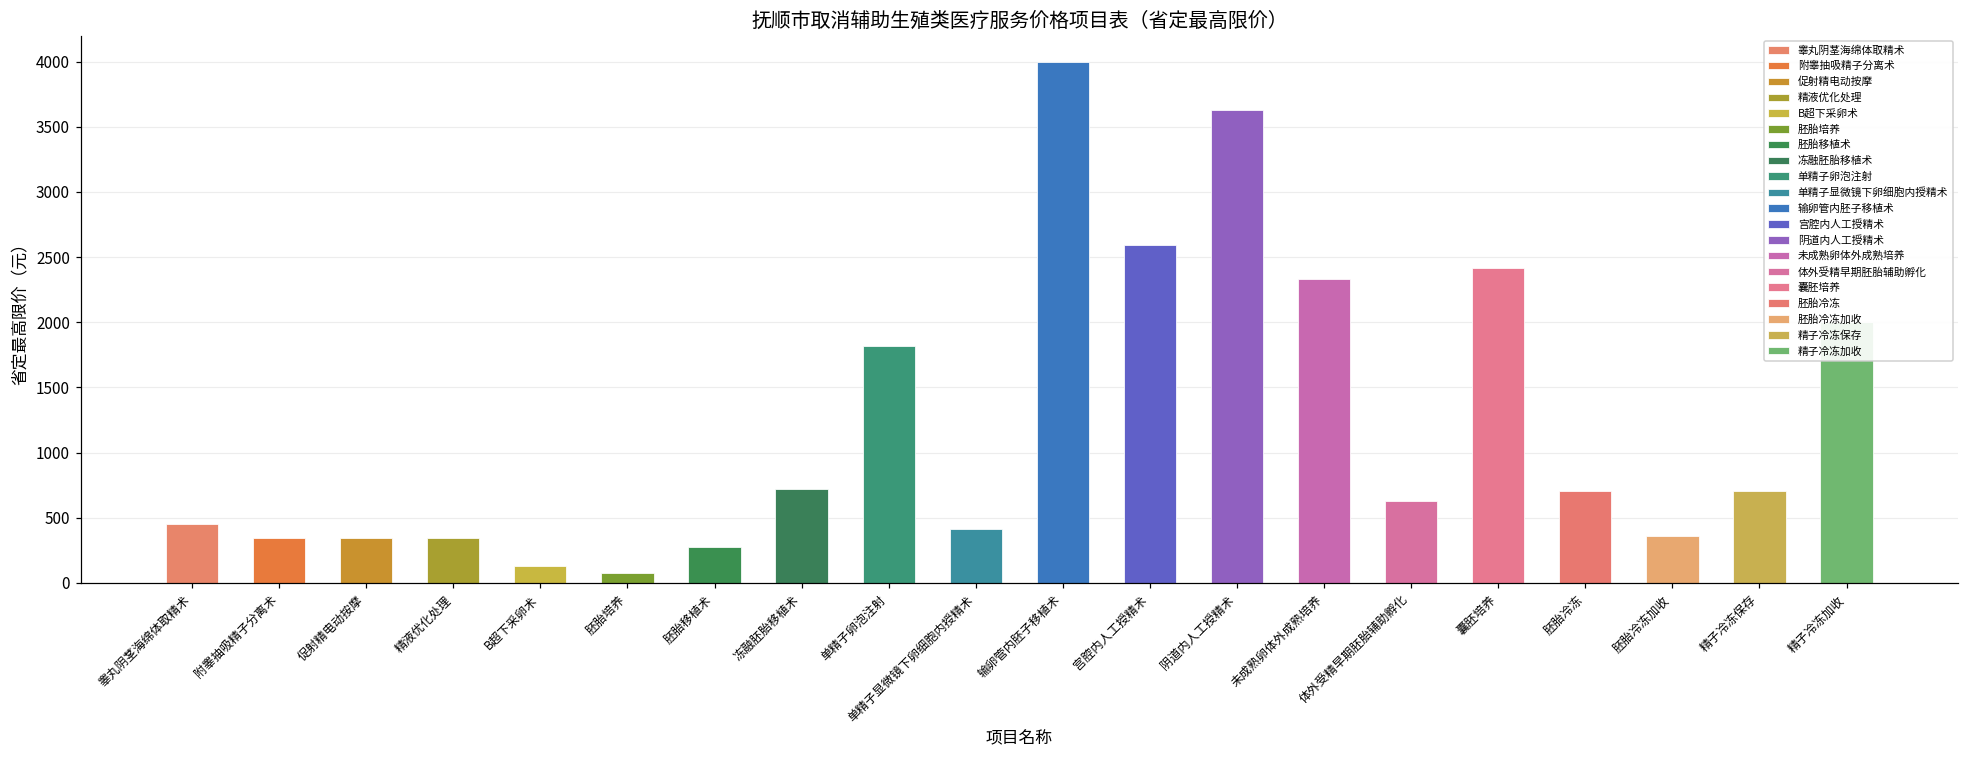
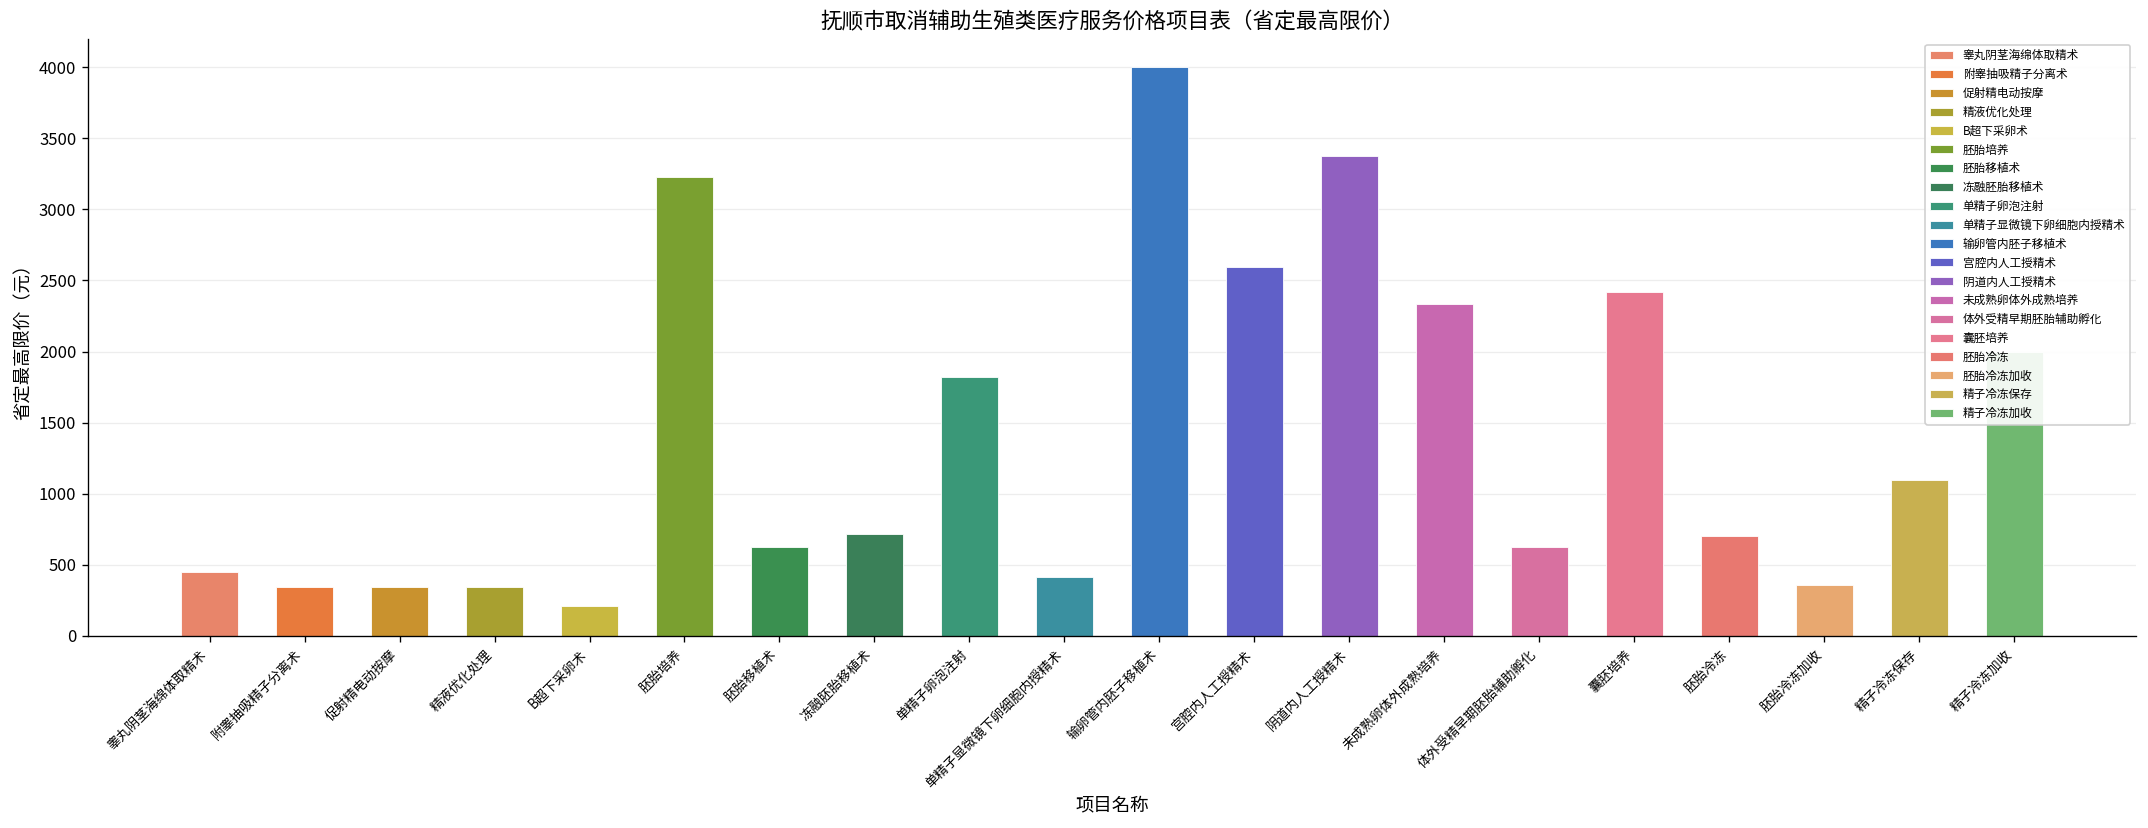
B超下采卵术: 130 -> 210
胚胎培养: 70 -> 3230
胚胎移植术: 270 -> 630
阴道内人工授精术: 3630 -> 3380
精子冷冻保存: 700 -> 1100
